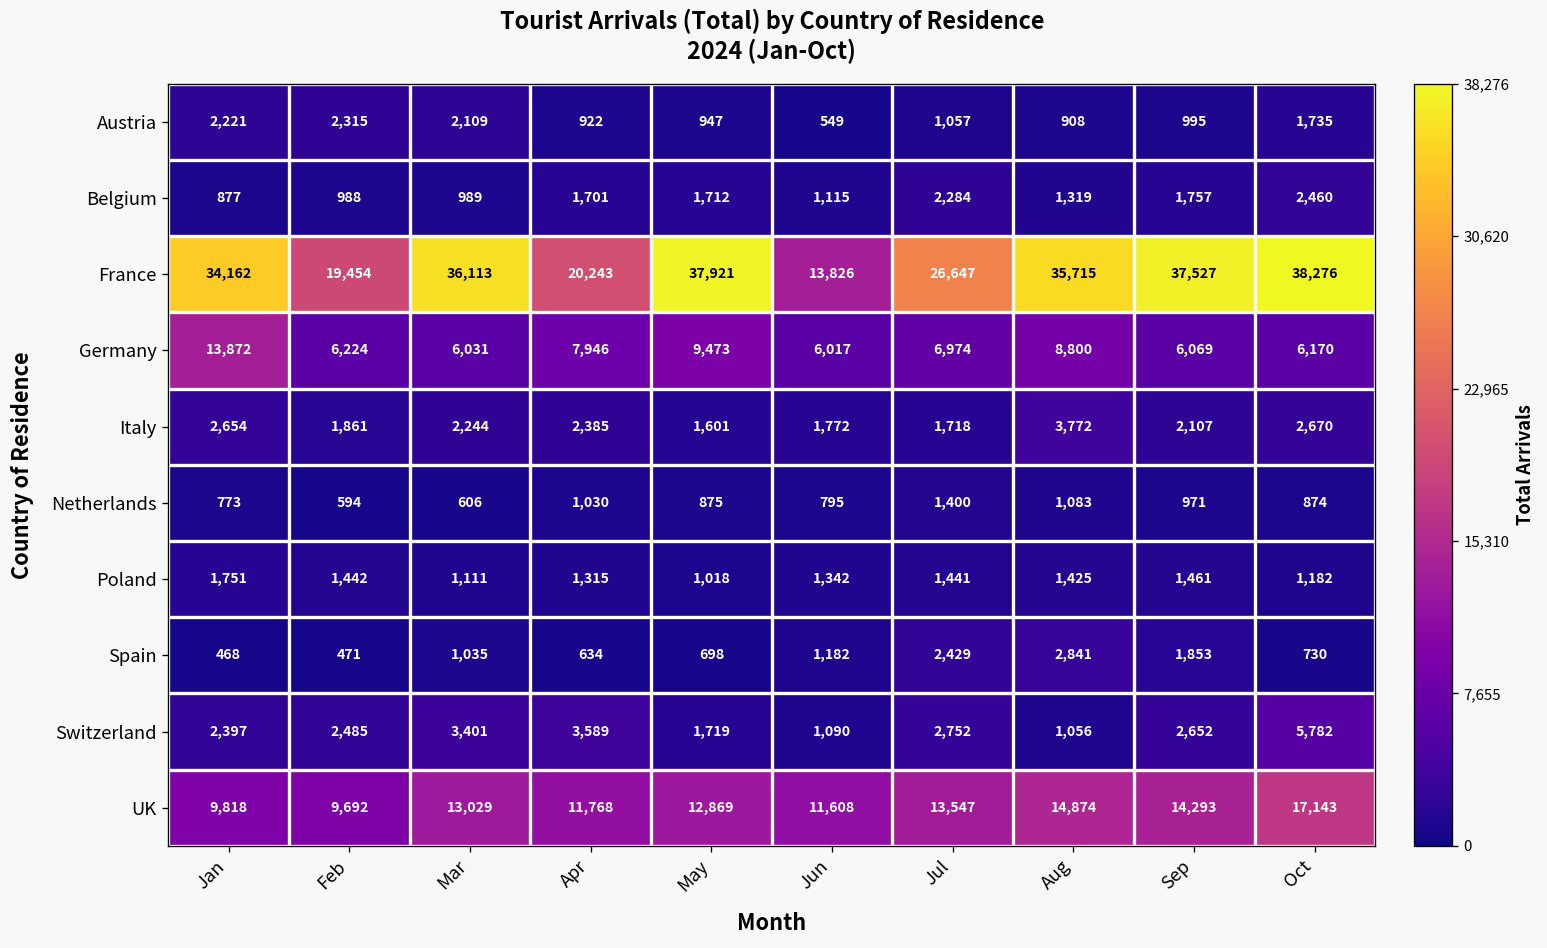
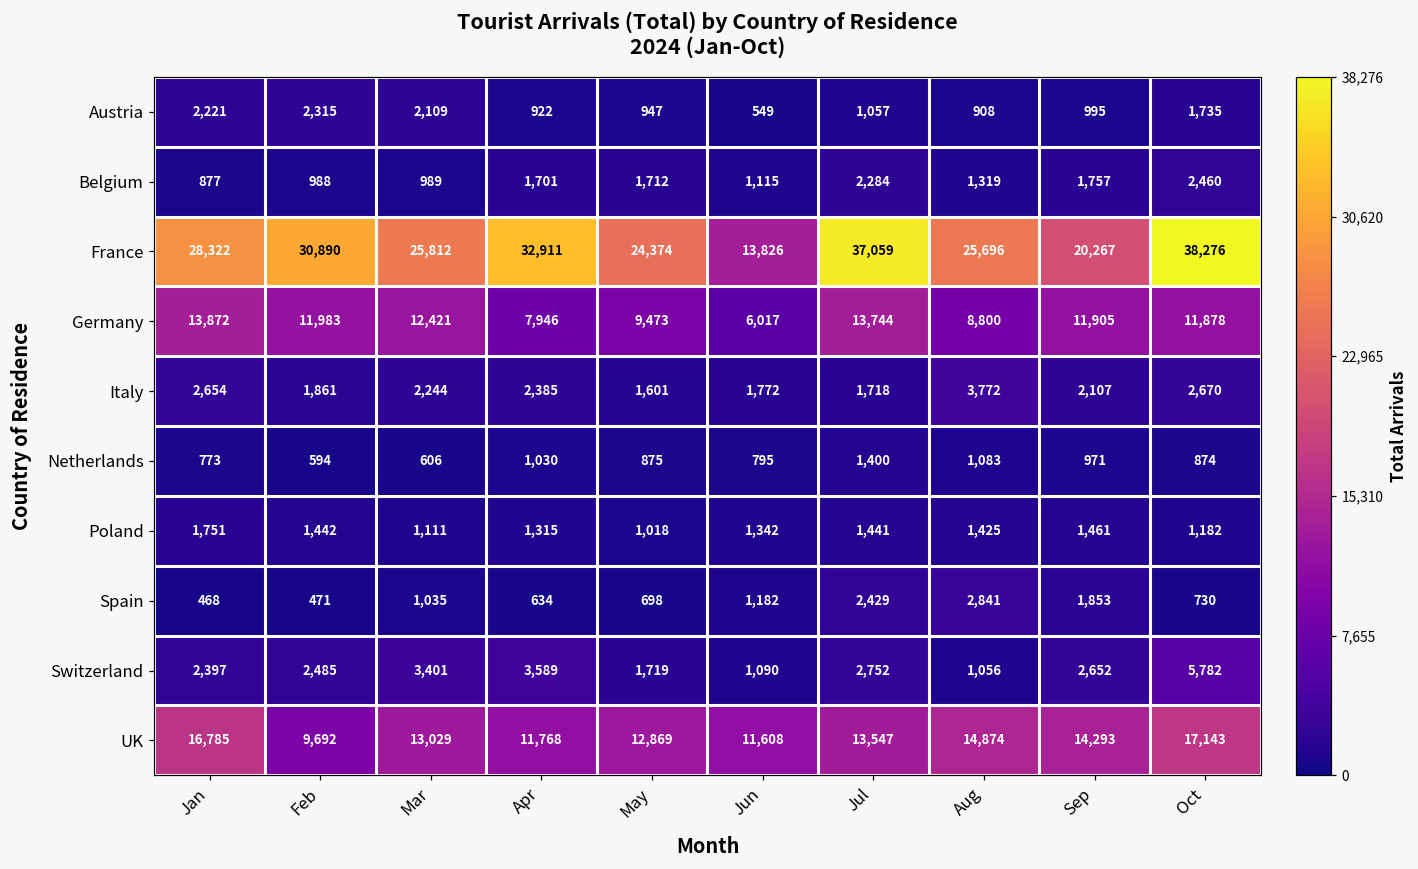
France, Jan: 34,162 -> 28,322
France, Feb: 19,454 -> 30,890
France, Mar: 36,113 -> 25,812
France, Apr: 20,243 -> 32,911
France, May: 37,921 -> 24,374
France, Jul: 26,647 -> 37,059
France, Aug: 35,715 -> 25,696
France, Sep: 37,527 -> 20,267
Germany, Feb: 6,224 -> 11,983
Germany, Mar: 6,031 -> 12,421
Germany, Jul: 6,974 -> 13,744
Germany, Sep: 6,069 -> 11,905
Germany, Oct: 6,170 -> 11,878
UK, Jan: 9,818 -> 16,785
